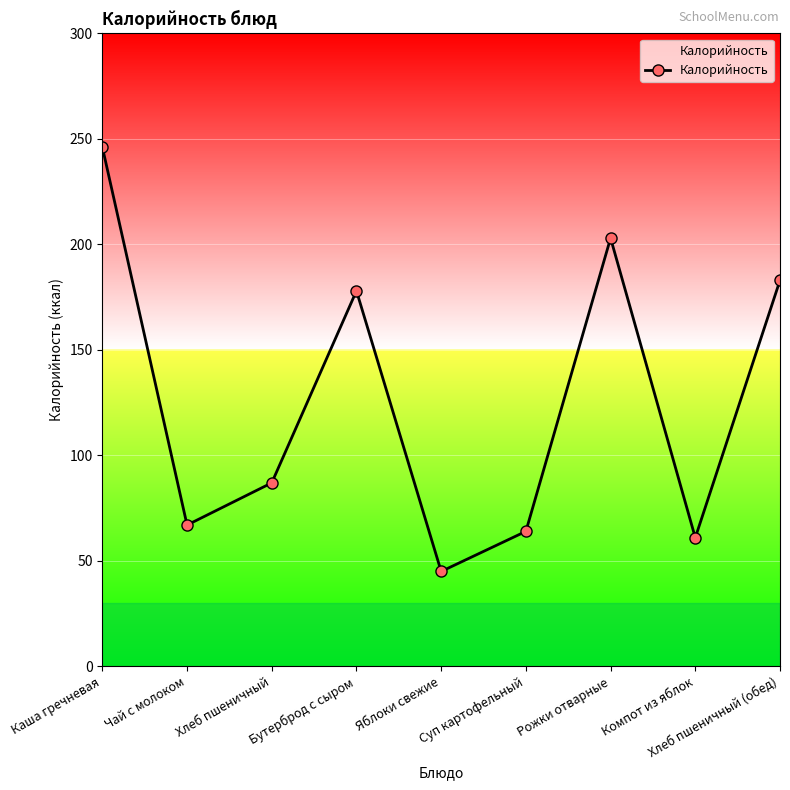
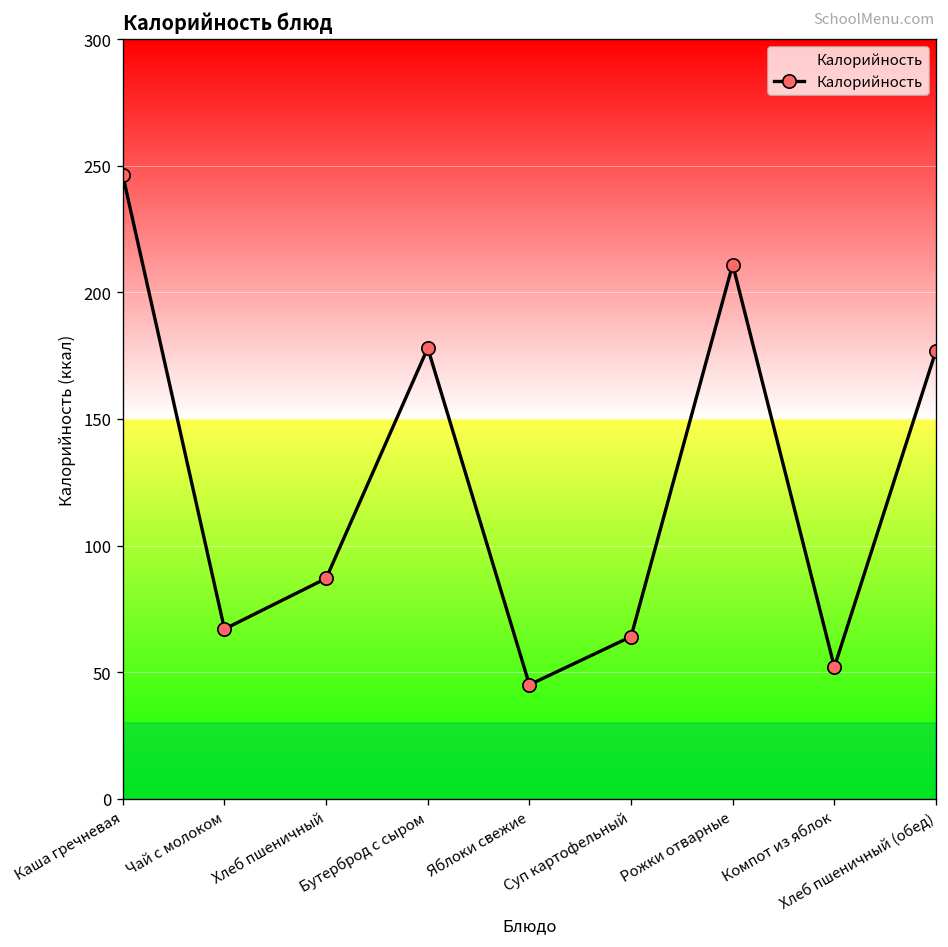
Рожки отварные: 203 -> 211
Компот из яблок: 61 -> 52
Хлеб пшеничный (обед): 183 -> 177
